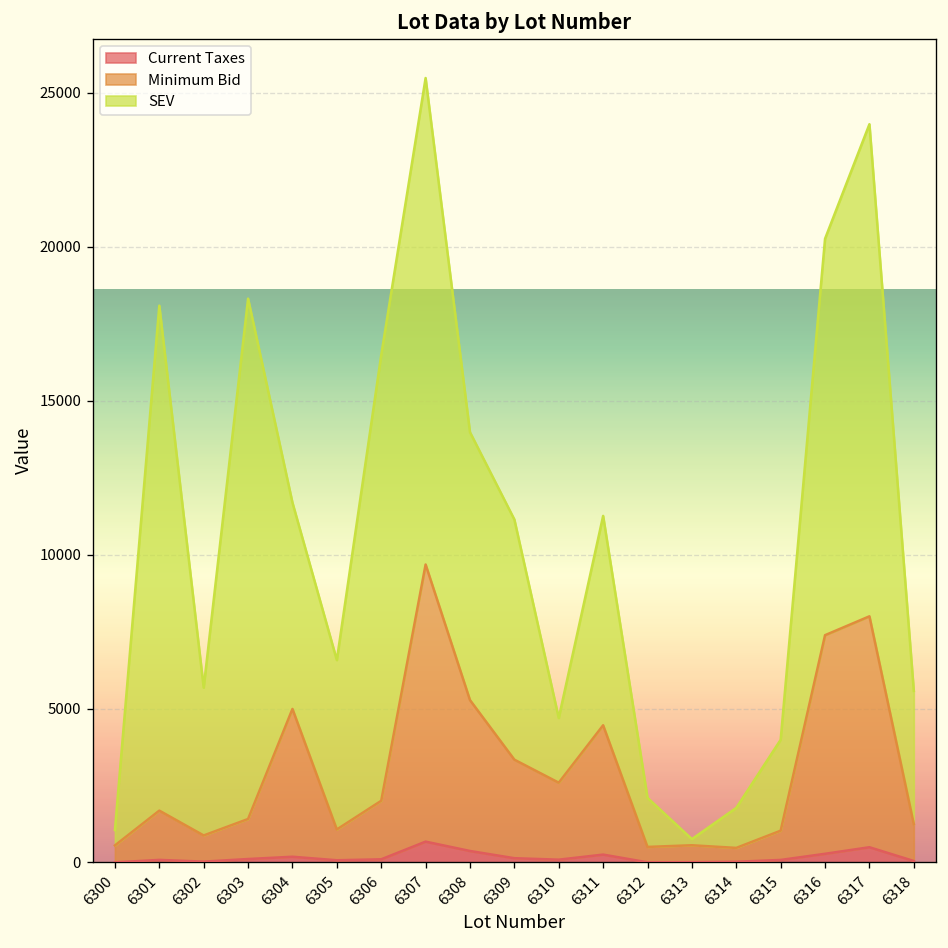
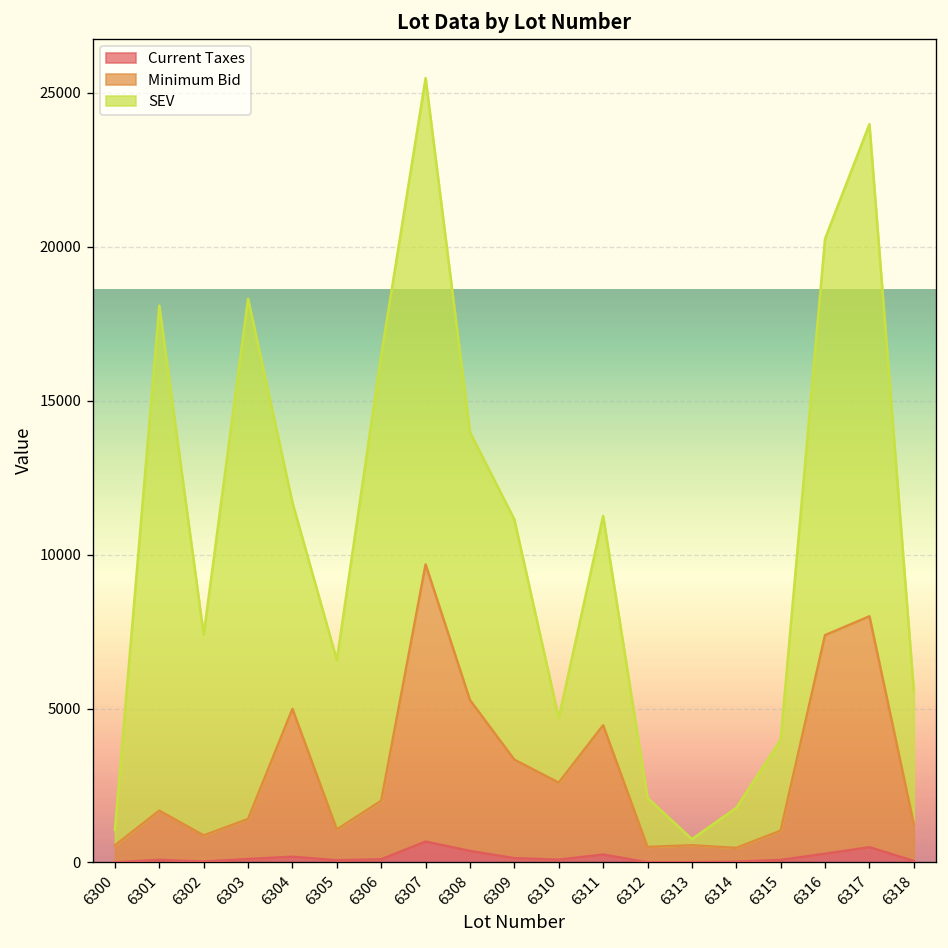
SEV, 6302: 4800 -> 6500
